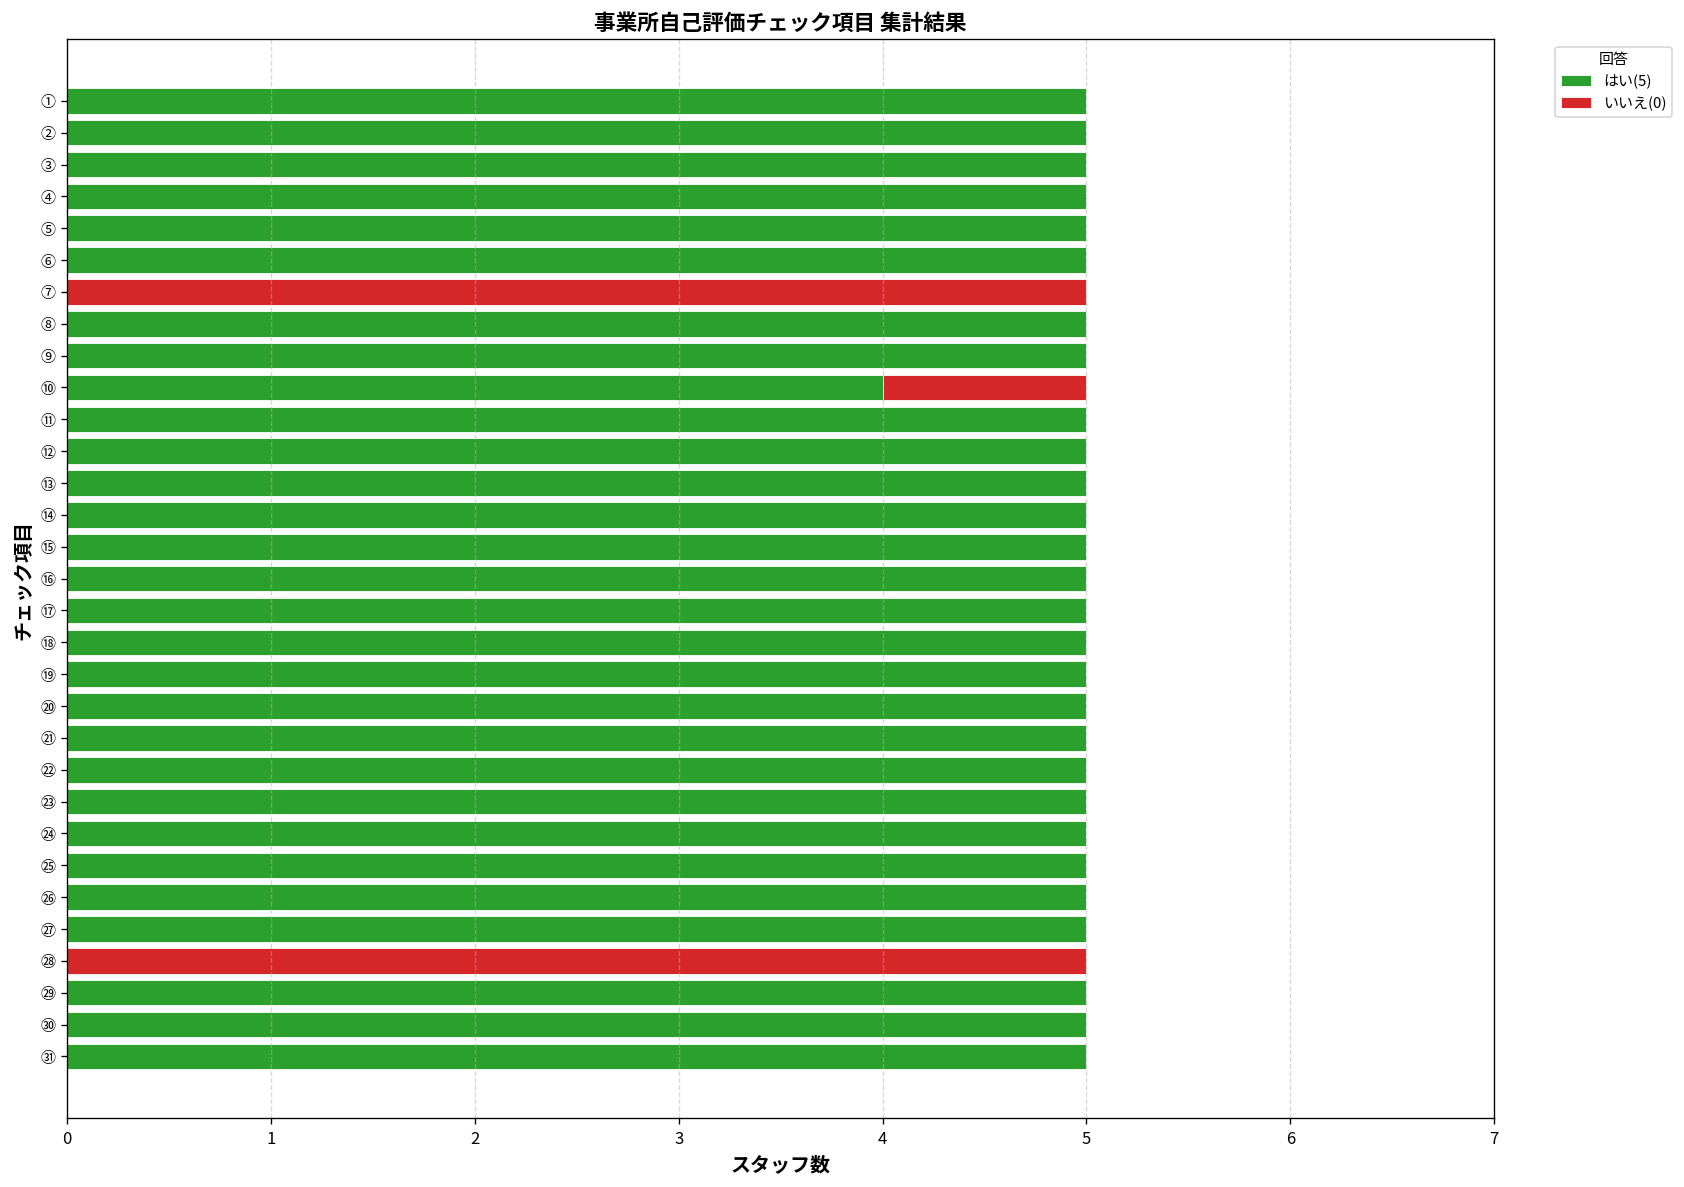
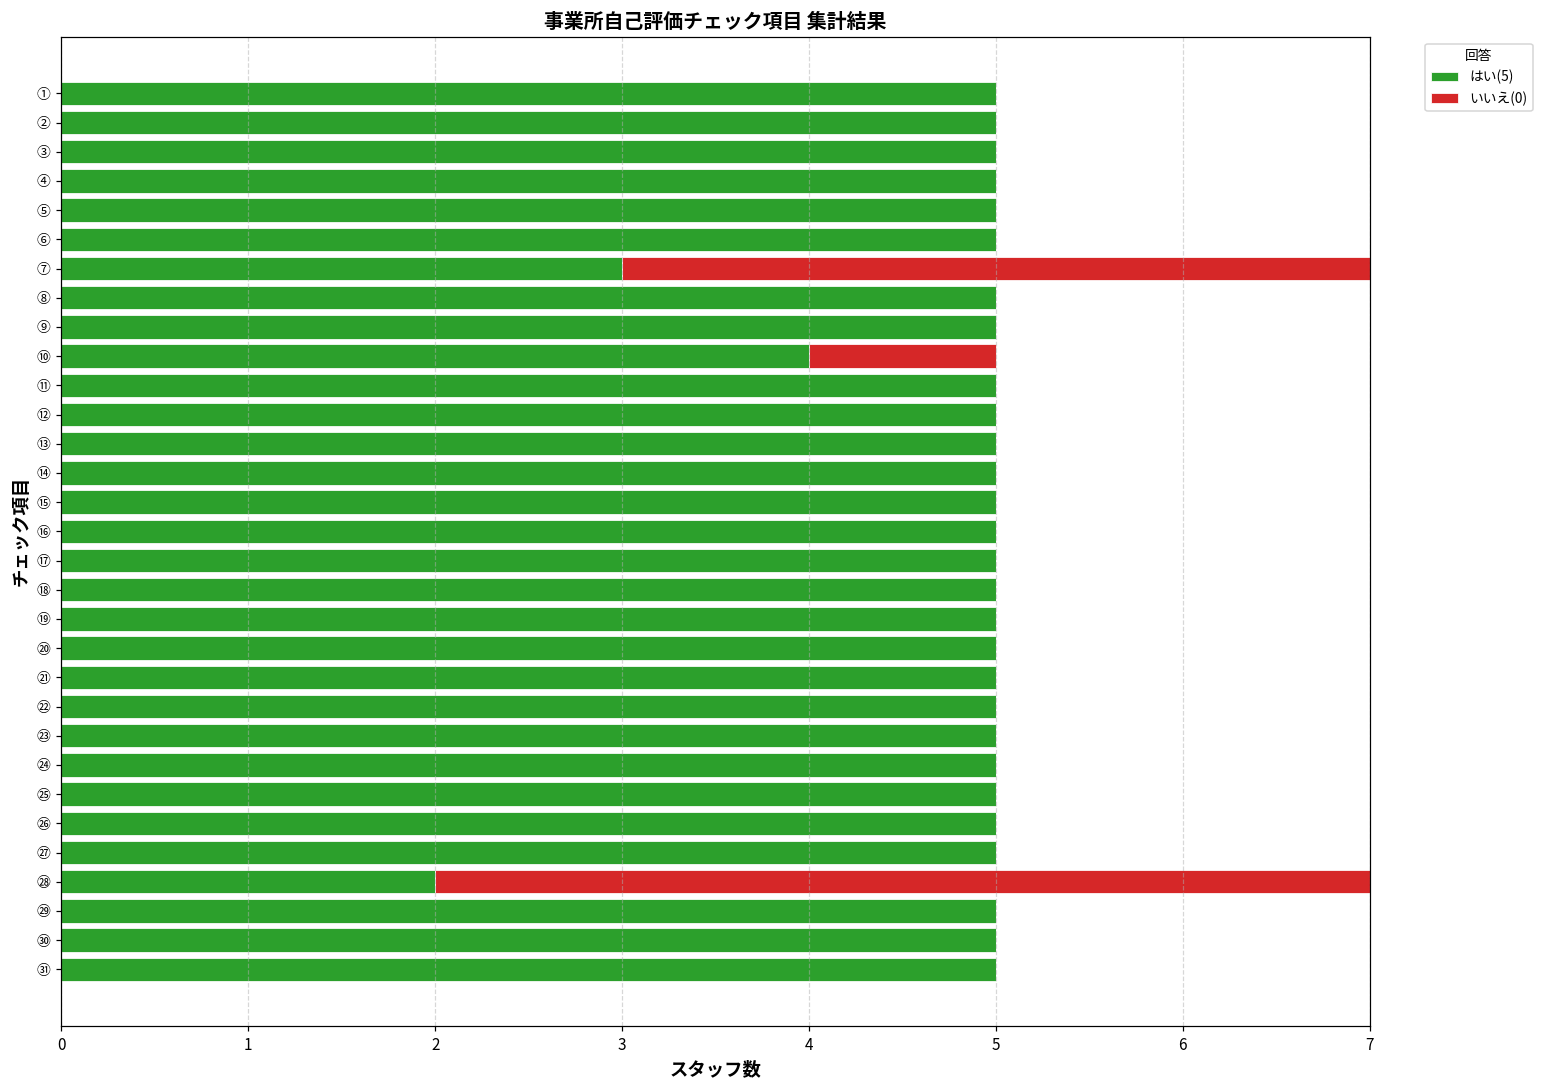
はい(5), ⑦: 0 -> 3
はい(5), ㉘: 0 -> 2
